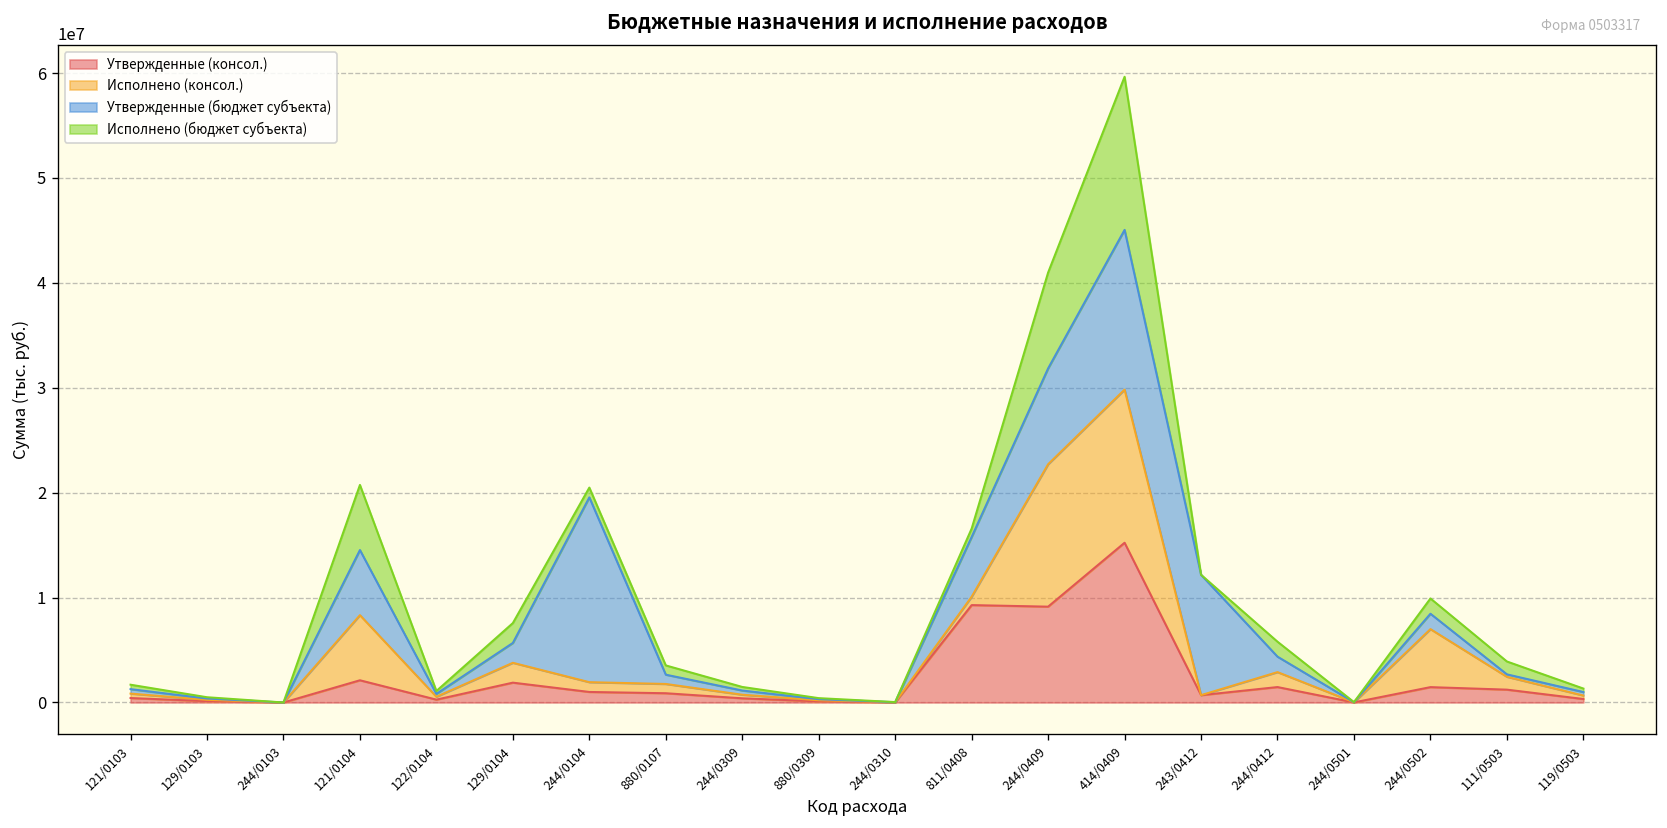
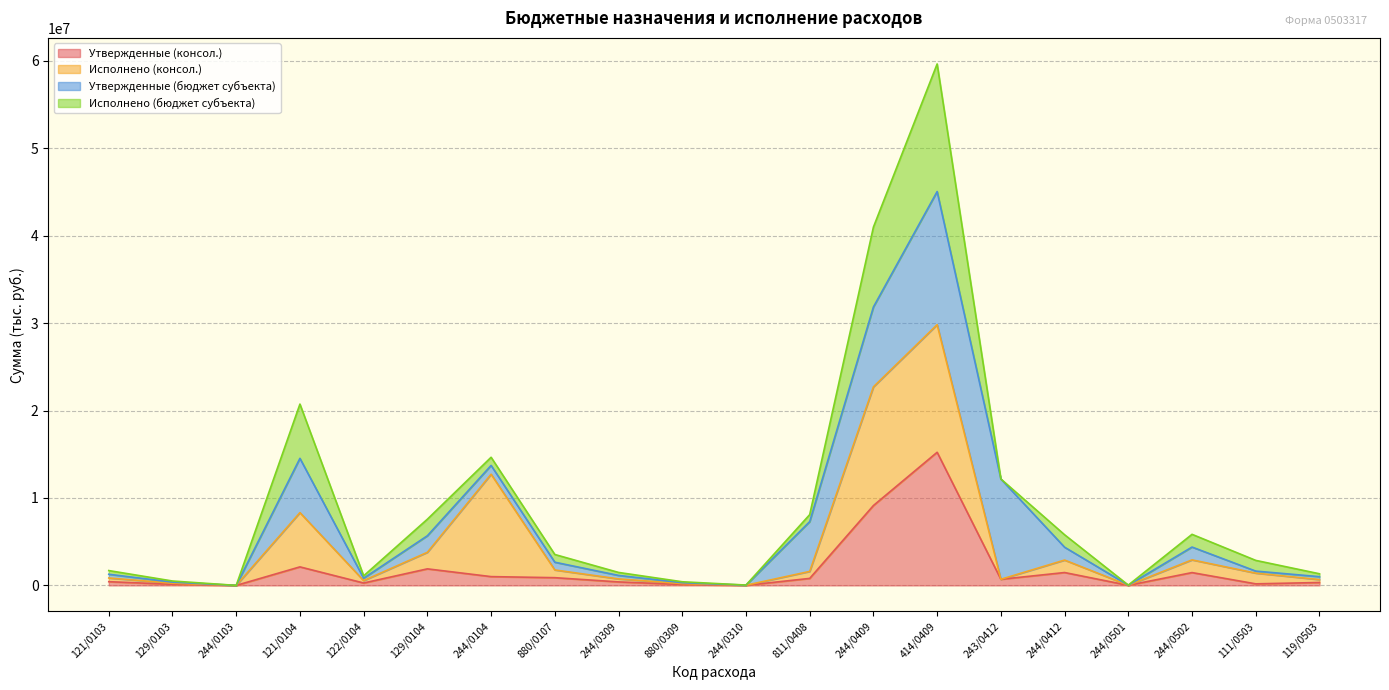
Исполнено (консол.), 244/0104: 1000000 -> 12000000
Утвержденные (бюджет субъекта), 244/0104: 18000000 -> 1000000
Утвержденные (консол.), 811/0408: 9000000 -> 1000000
Исполнено (консол.), 244/0502: 6000000 -> 1000000
Утвержденные (консол.), 111/0503: 1000000 -> 0
